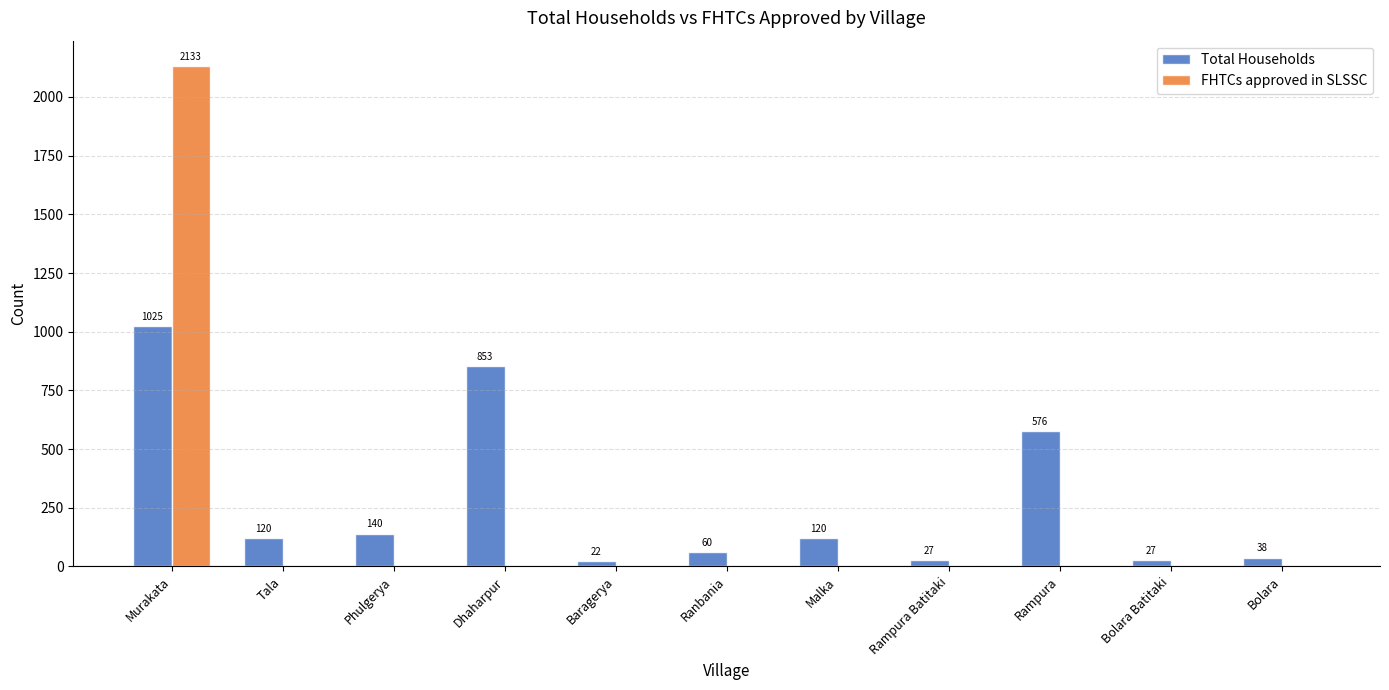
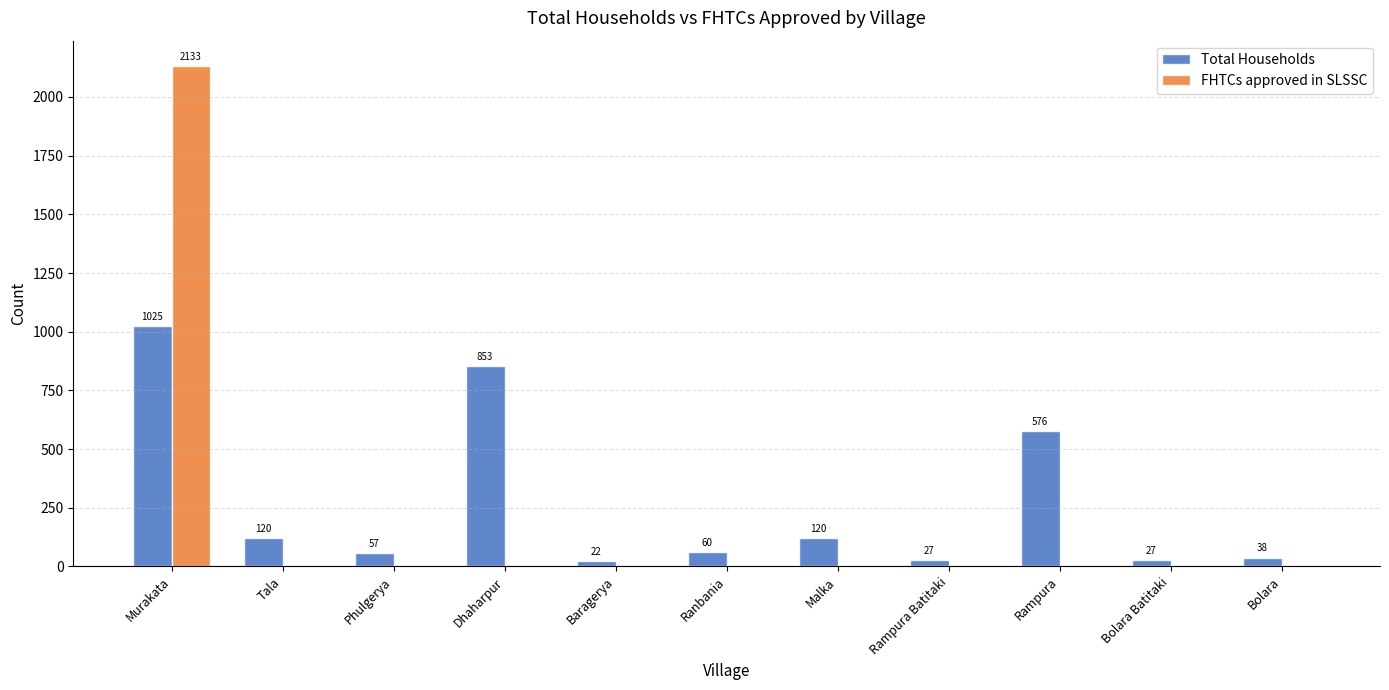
Total Households, Phulgerya: 140 -> 57
